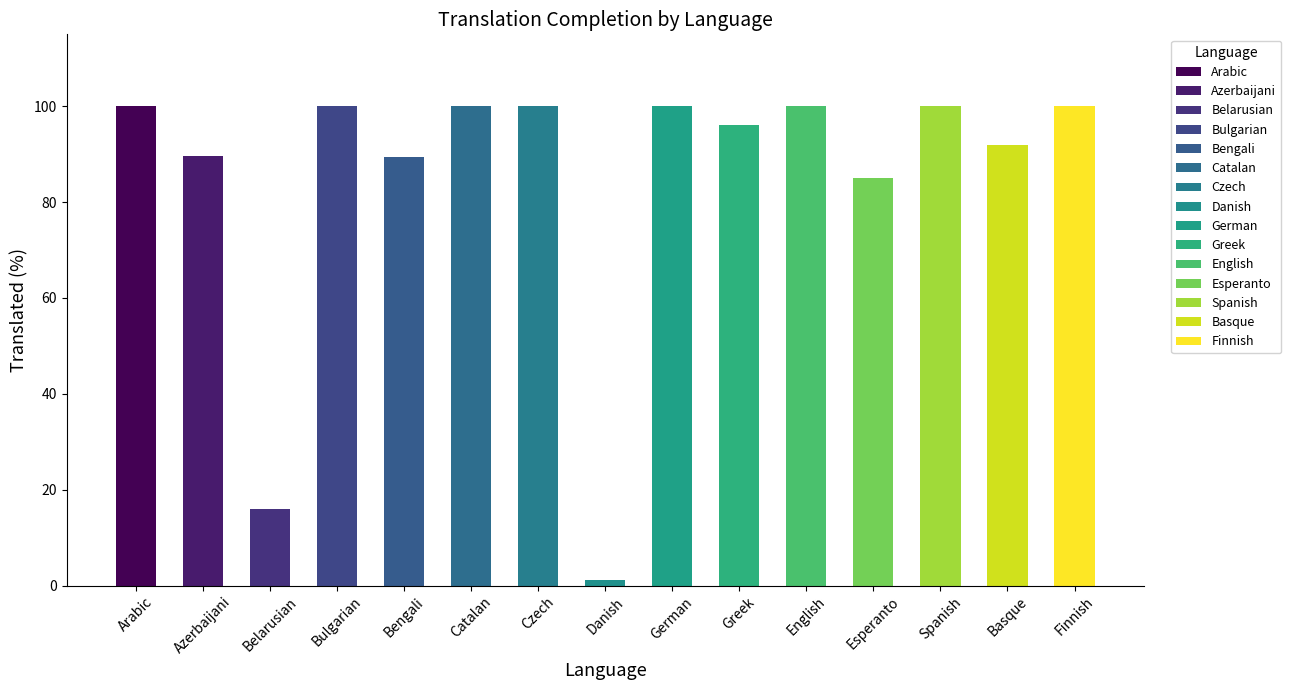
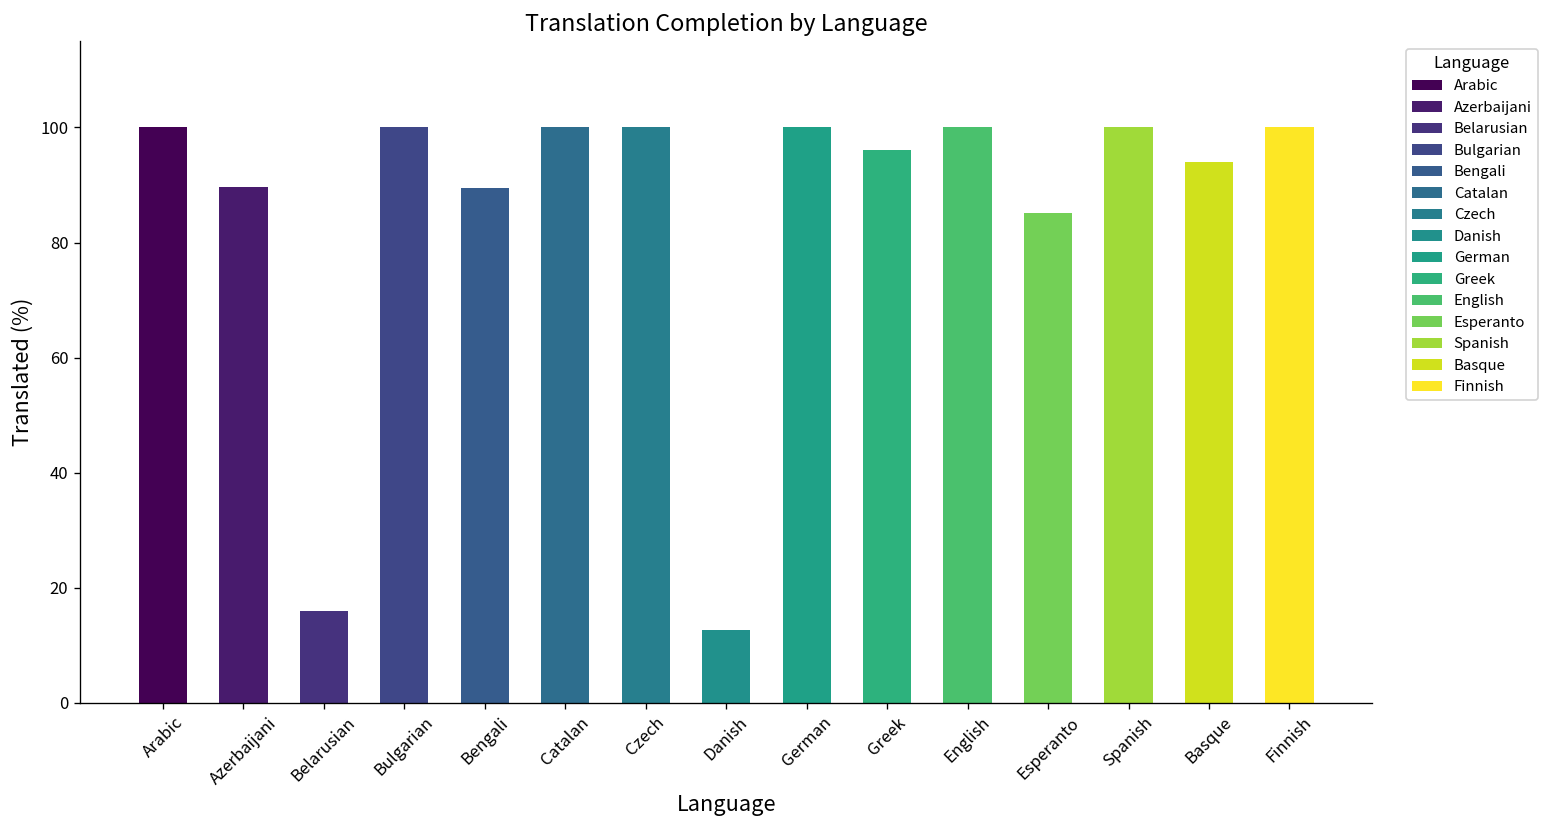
Danish: 1 -> 13
Basque: 92 -> 94
